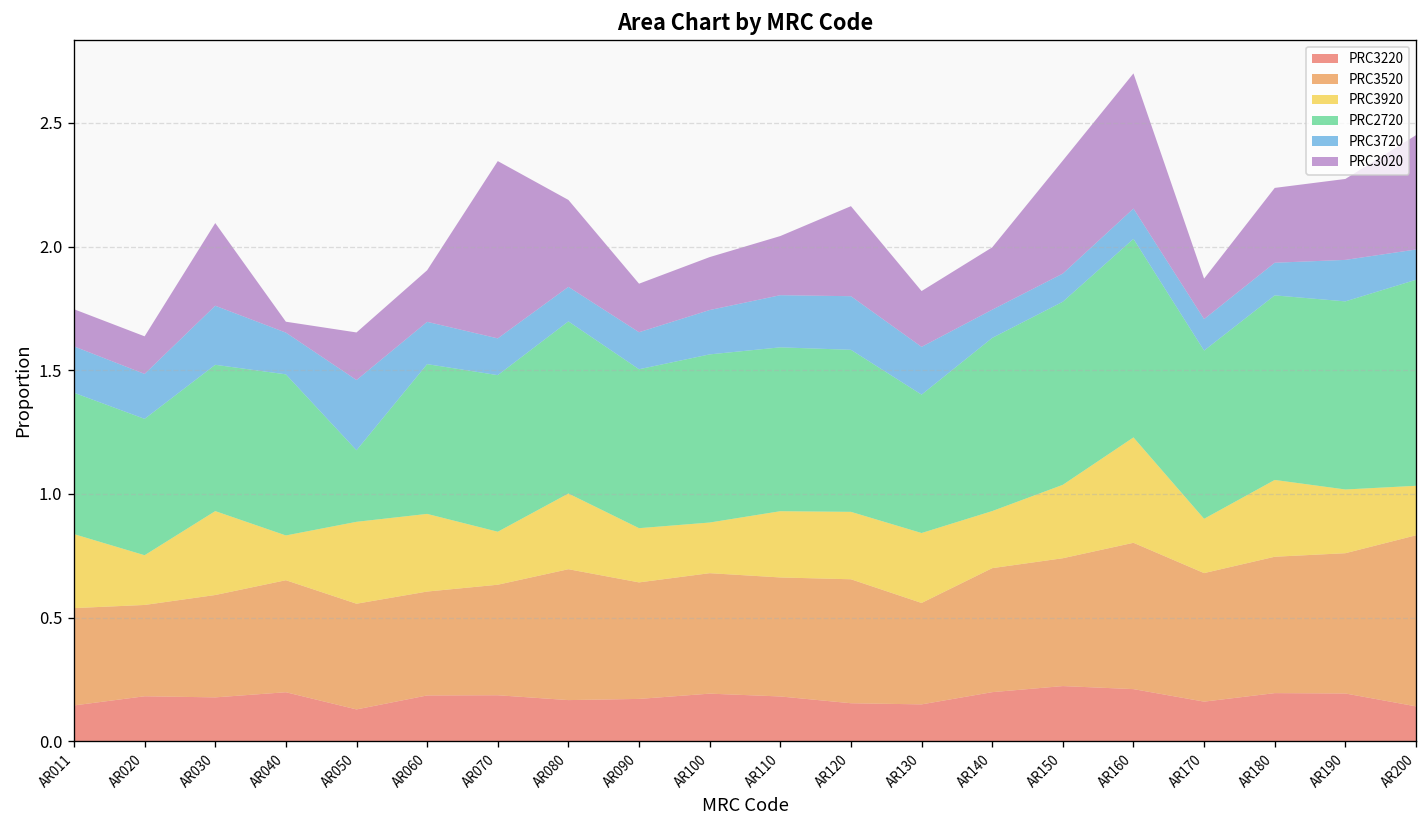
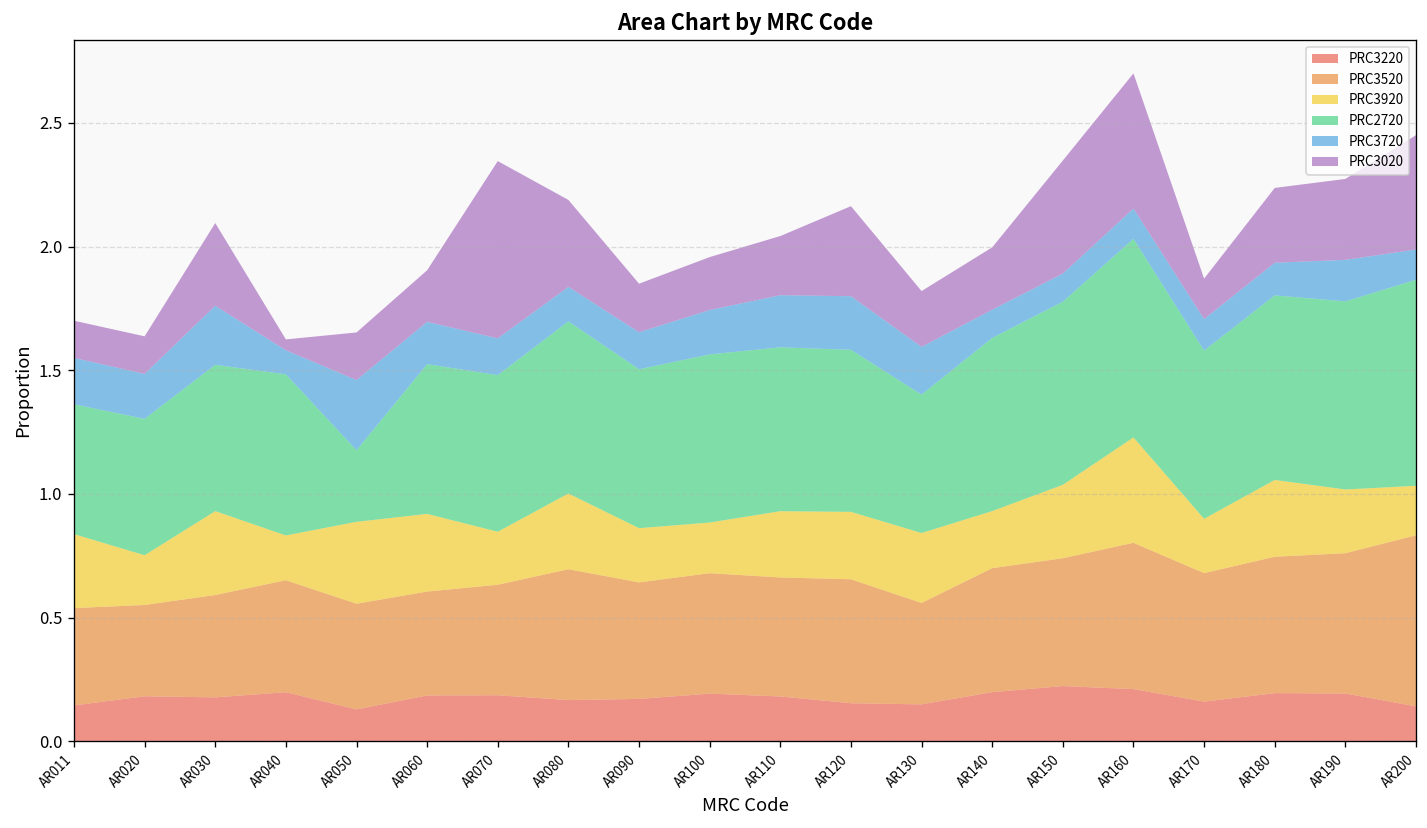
PRC2720, AR011: 0.57 -> 0.52
PRC3720, AR040: 0.17 -> 0.10
